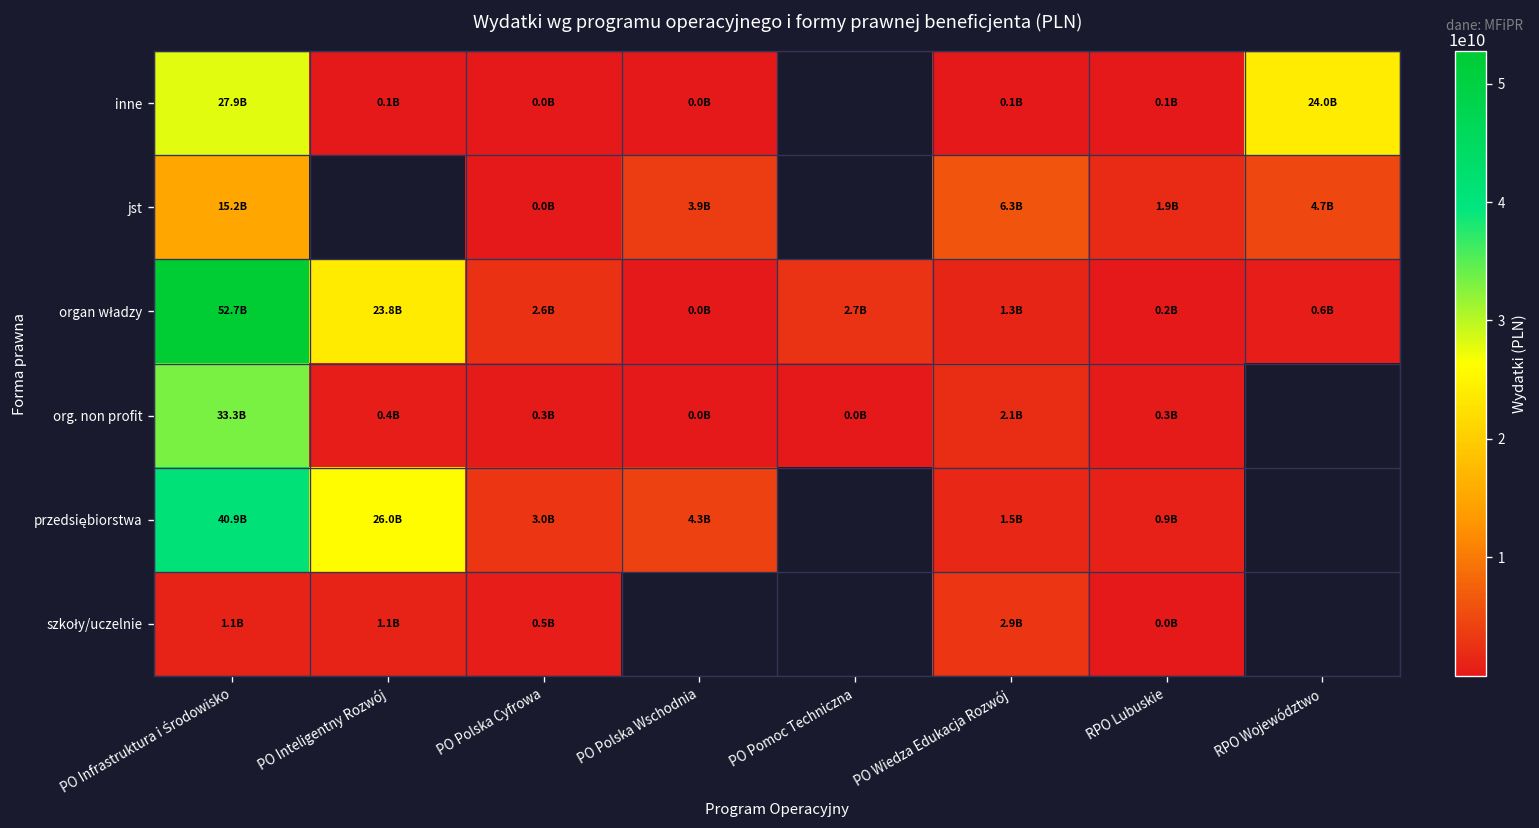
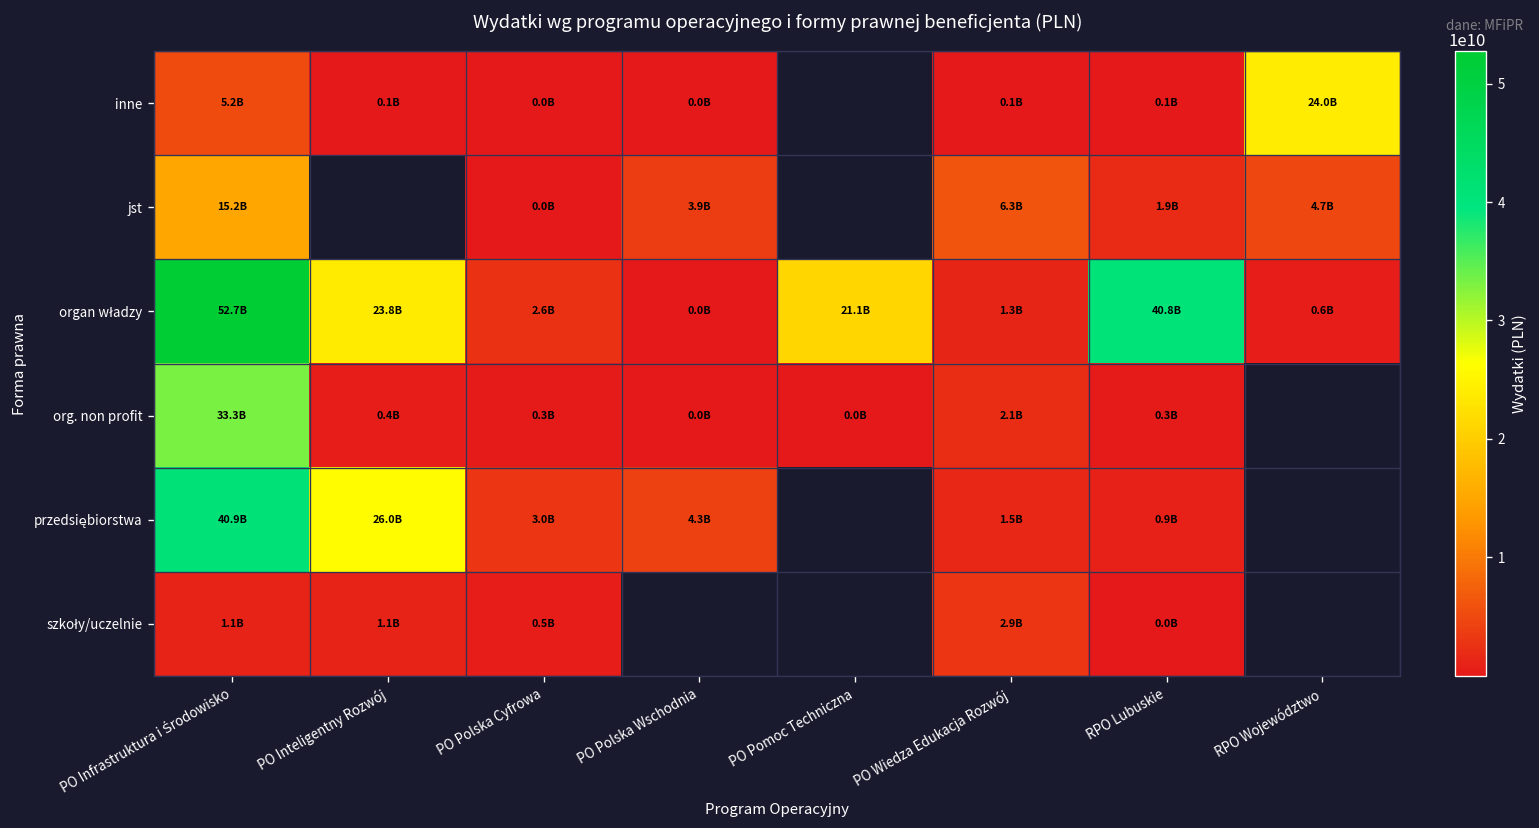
inne, PO Infrastruktura i Środowisko: 27.9B -> 5.2B
organ władzy, PO Pomoc Techniczna: 2.7B -> 21.1B
organ władzy, RPO Lubuskie: 0.2B -> 40.8B
